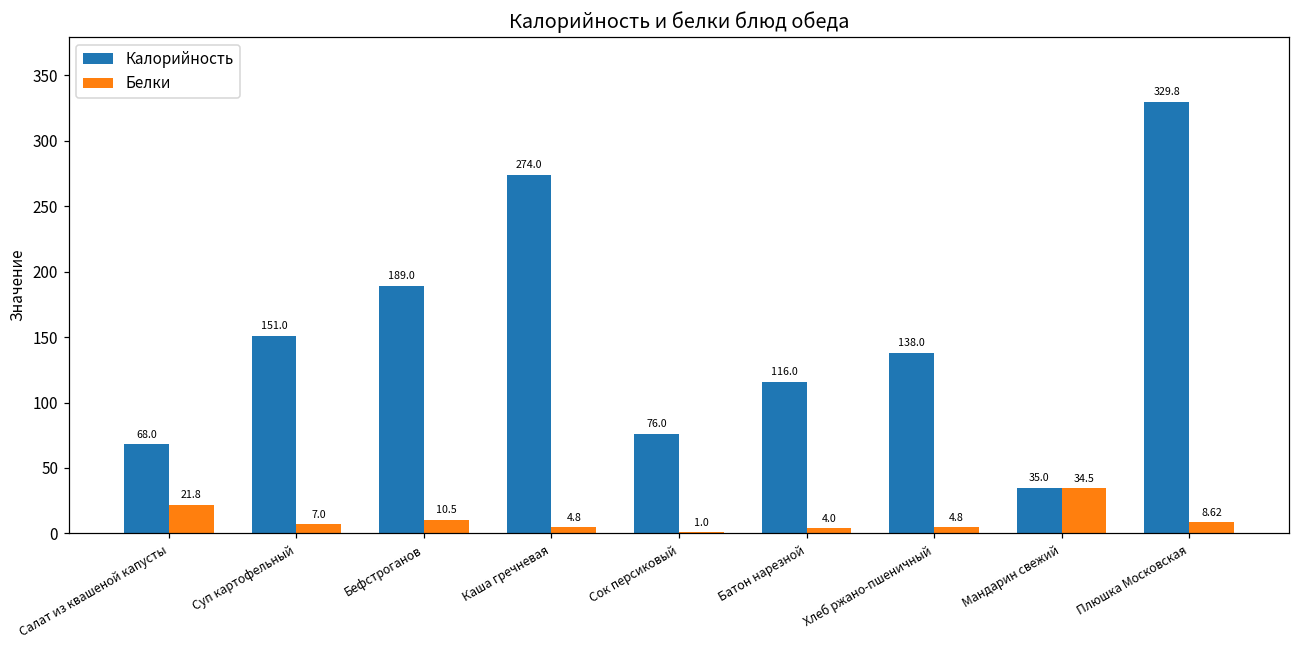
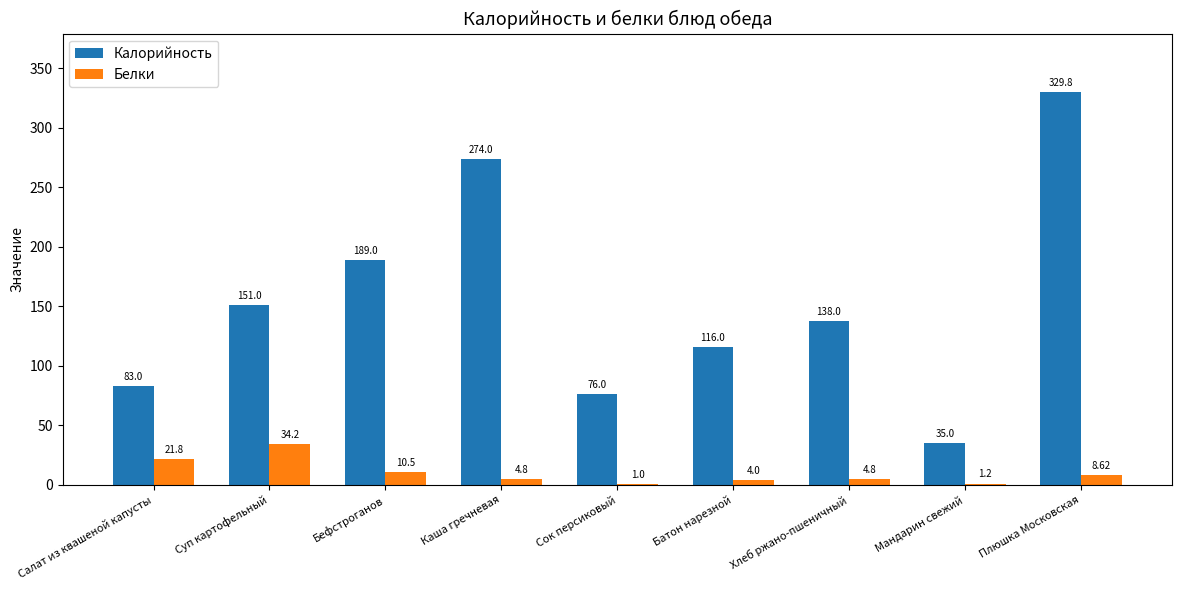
Калорийность, Салат из квашеной капусты: 68.0 -> 83.0
Белки, Суп картофельный: 7.0 -> 34.2
Белки, Мандарин свежий: 34.5 -> 1.2
